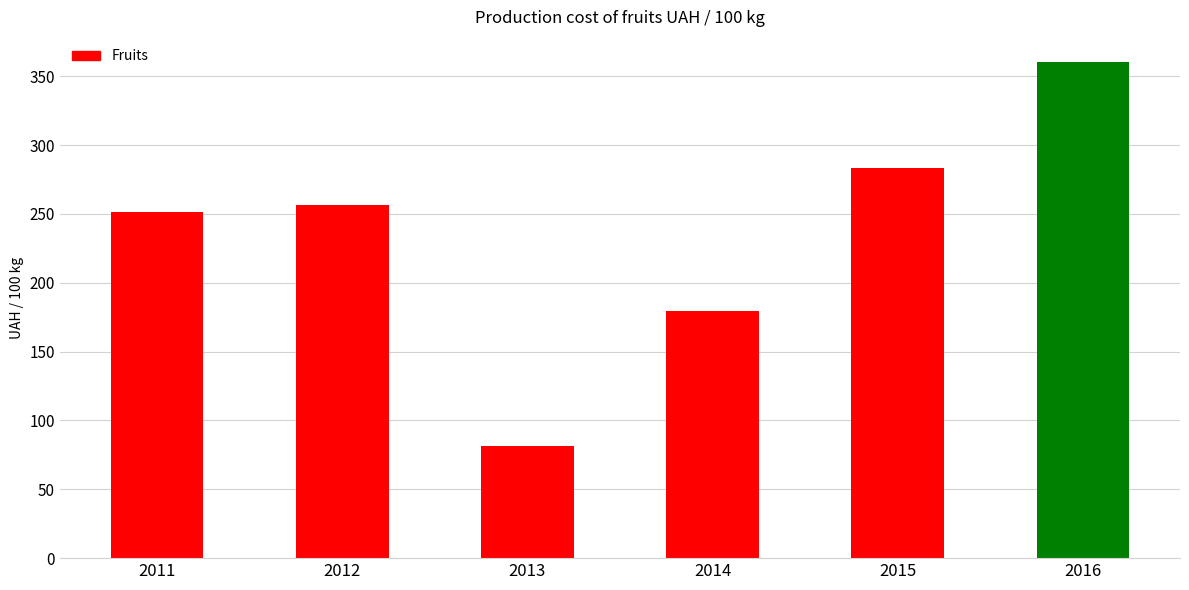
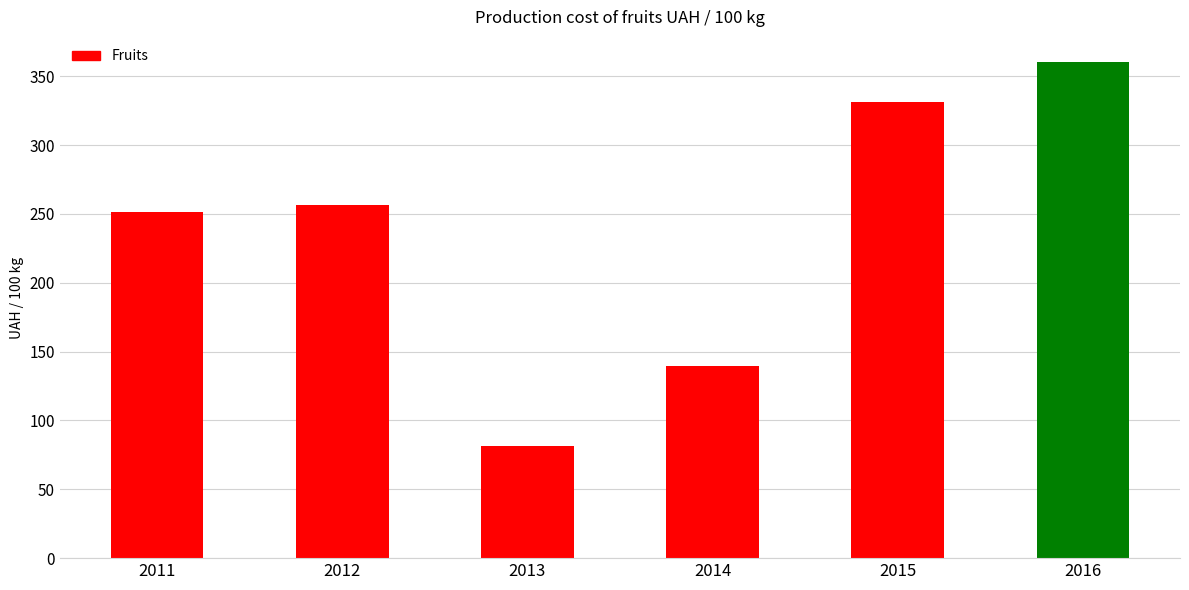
2014: 180 -> 140
2015: 283 -> 332
